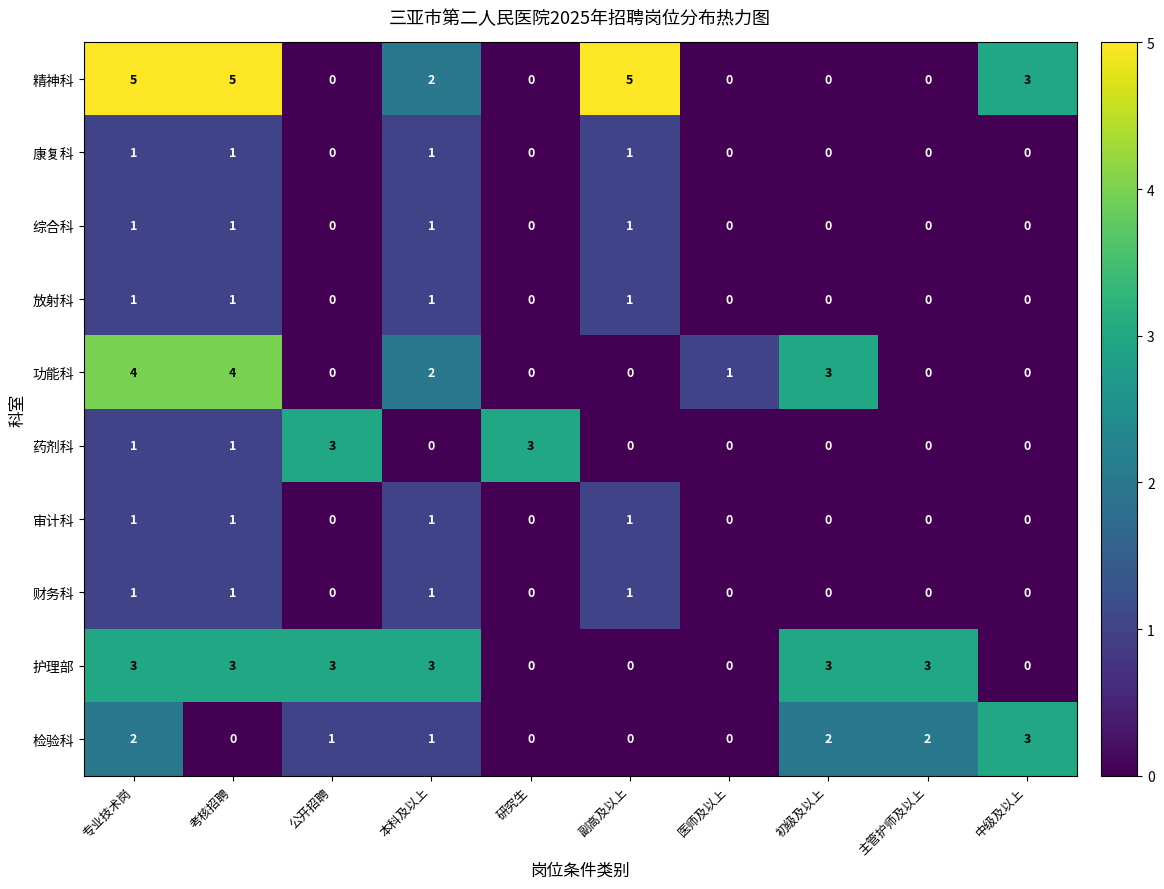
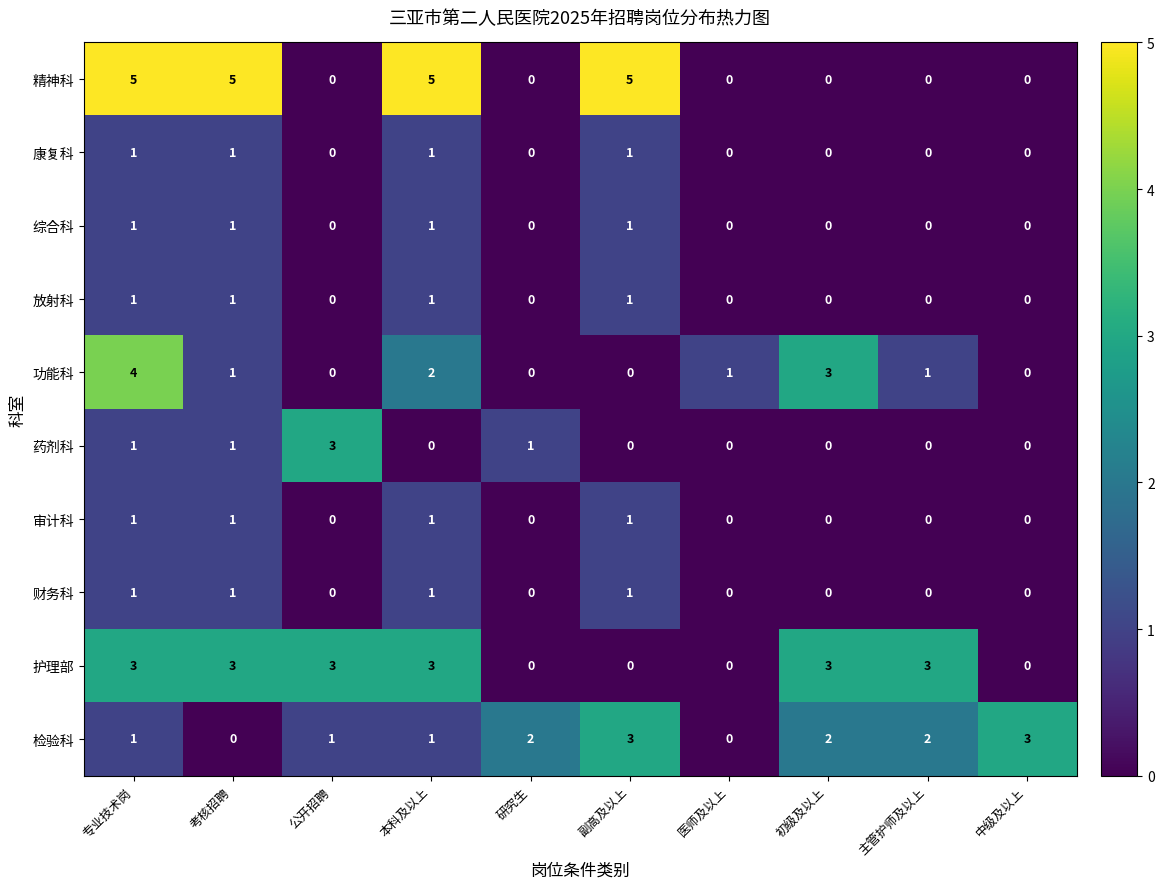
精神科, 本科及以上: 2 -> 5
精神科, 中级及以上: 3 -> 0
功能科, 考核招聘: 4 -> 1
功能科, 主管护师及以上: 0 -> 1
药剂科, 研究生: 3 -> 1
检验科, 专业技术岗: 2 -> 1
检验科, 研究生: 0 -> 2
检验科, 副高及以上: 0 -> 3
